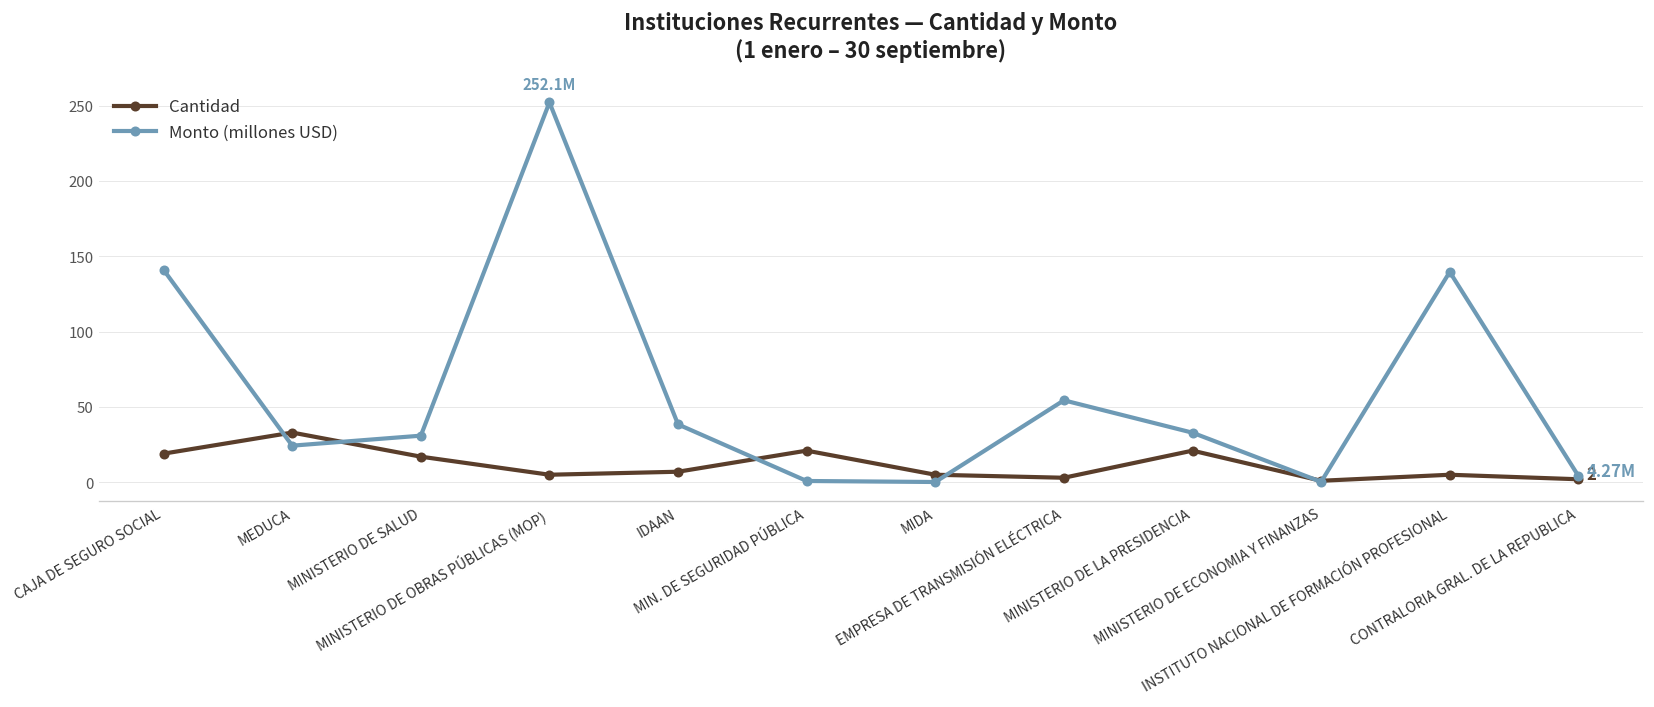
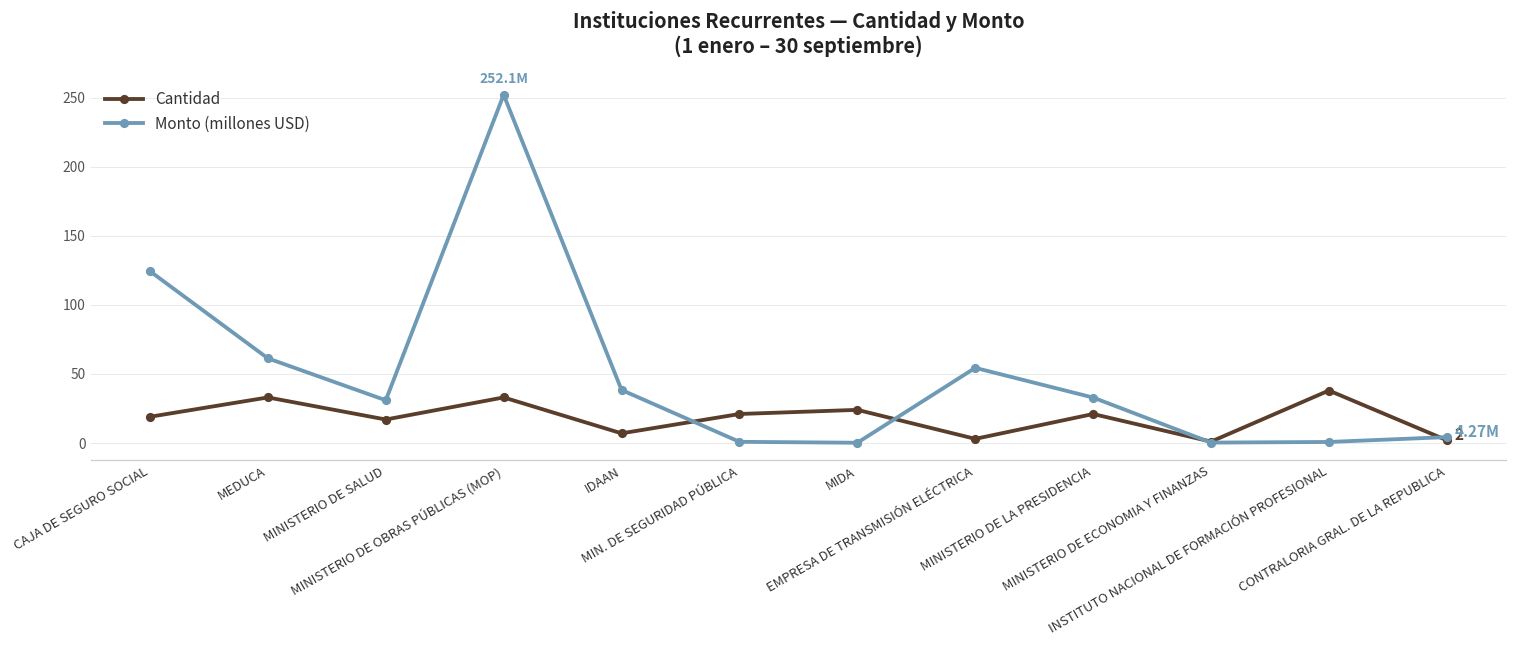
Monto (millones USD), CAJA DE SEGURO SOCIAL: 141 -> 124
Monto (millones USD), MEDUCA: 24 -> 61
Cantidad, MINISTERIO DE OBRAS PÚBLICAS (MOP): 5 -> 33
Cantidad, MIDA: 5 -> 24
Cantidad, INSTITUTO NACIONAL DE FORMACIÓN PROFESIONAL: 5 -> 38
Monto (millones USD), INSTITUTO NACIONAL DE FORMACIÓN PROFESIONAL: 140 -> 1
